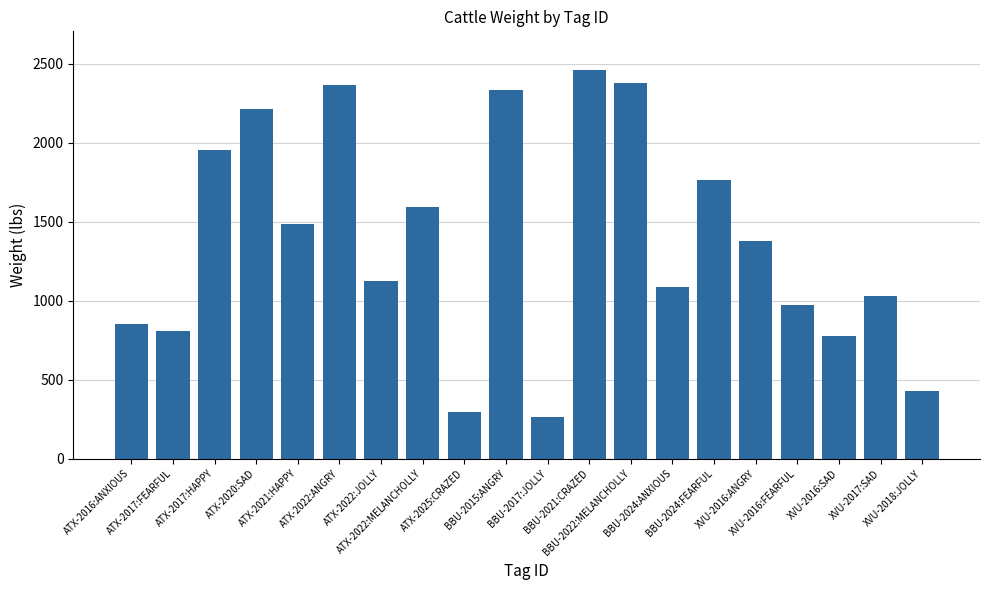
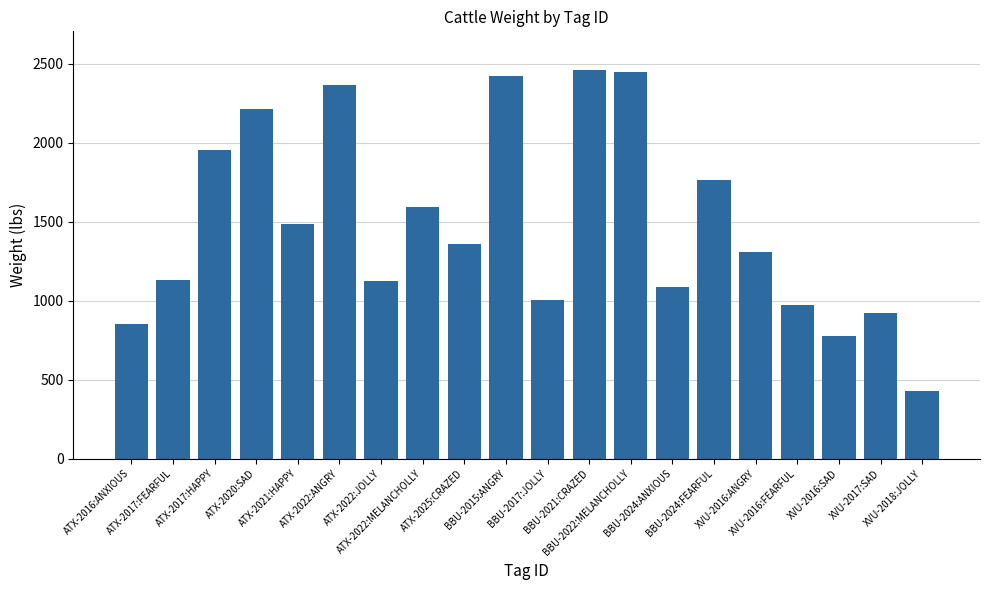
ATX-2017:FEARFUL: 810 -> 1130
ATX-2025:CRAZED: 300 -> 1360
BBU-2015:ANGRY: 2330 -> 2420
BBU-2017:JOLLY: 270 -> 1000
BBU-2022:MELANCHOLLY: 2380 -> 2450
XVU-2016:ANGRY: 1380 -> 1310
XVU-2017:SAD: 1030 -> 920
